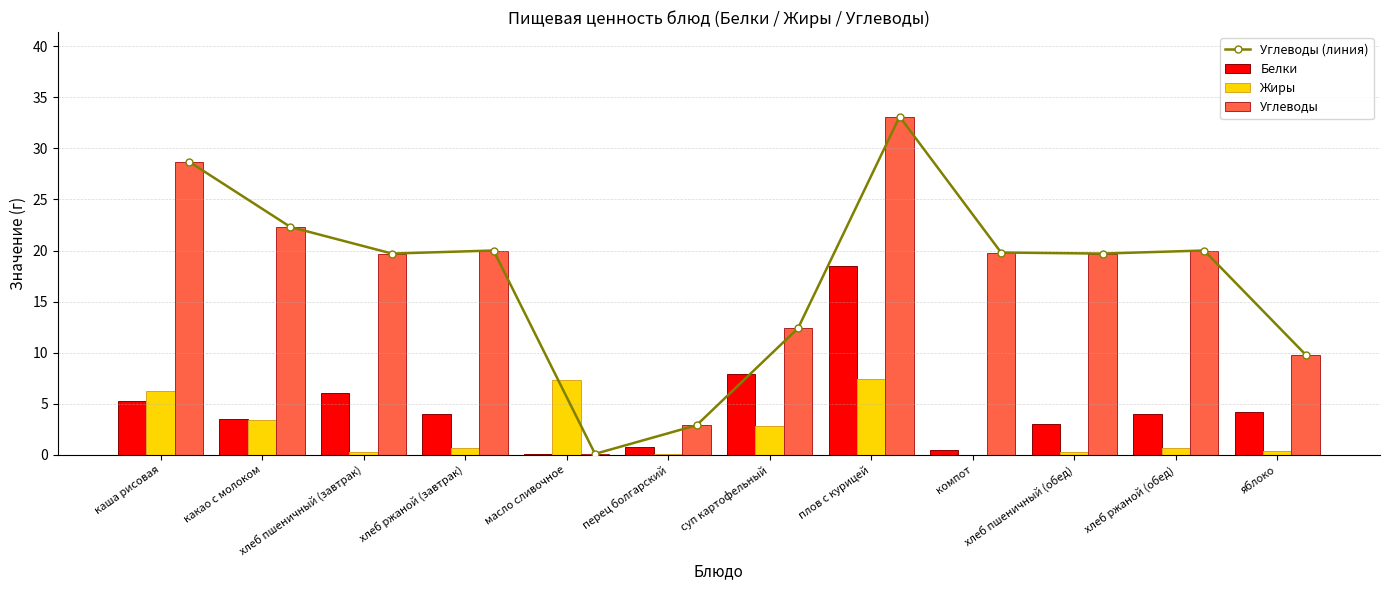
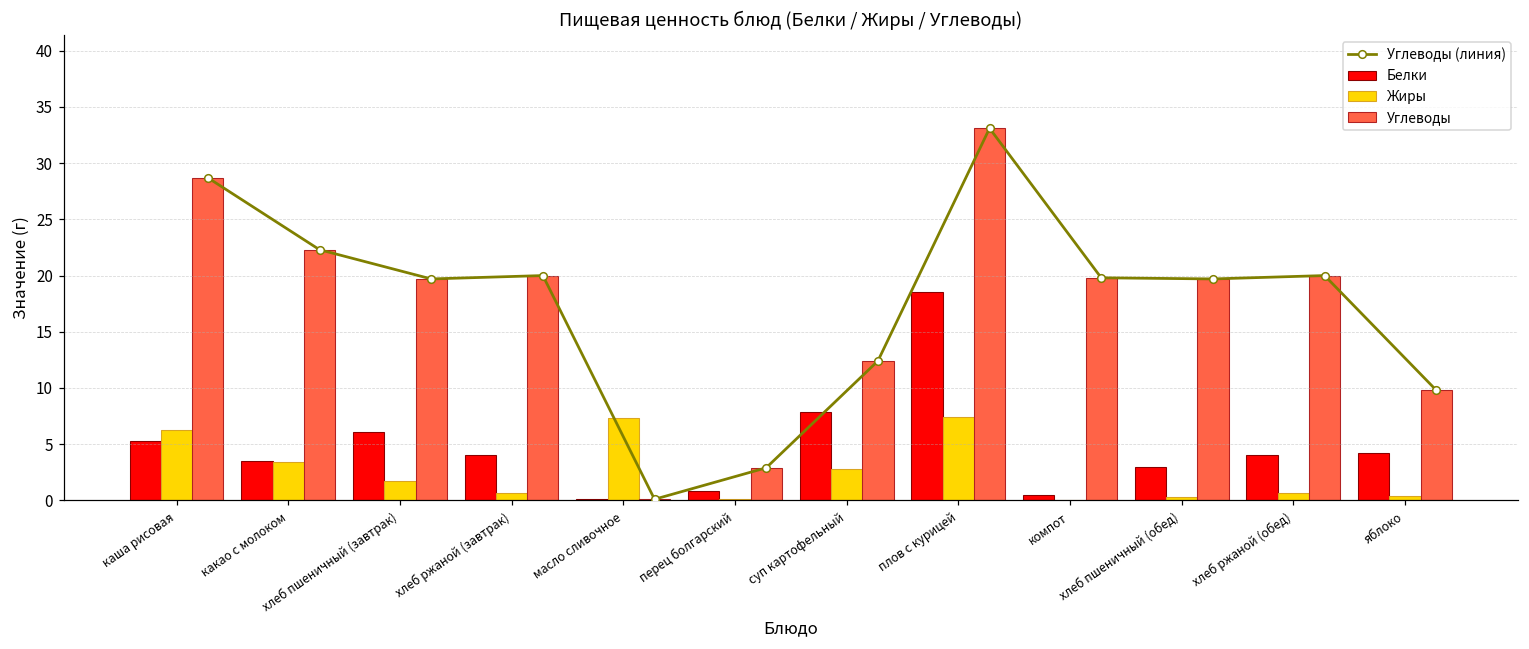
Жиры, хлеб пшеничный (завтрак): 0.3 -> 1.7
